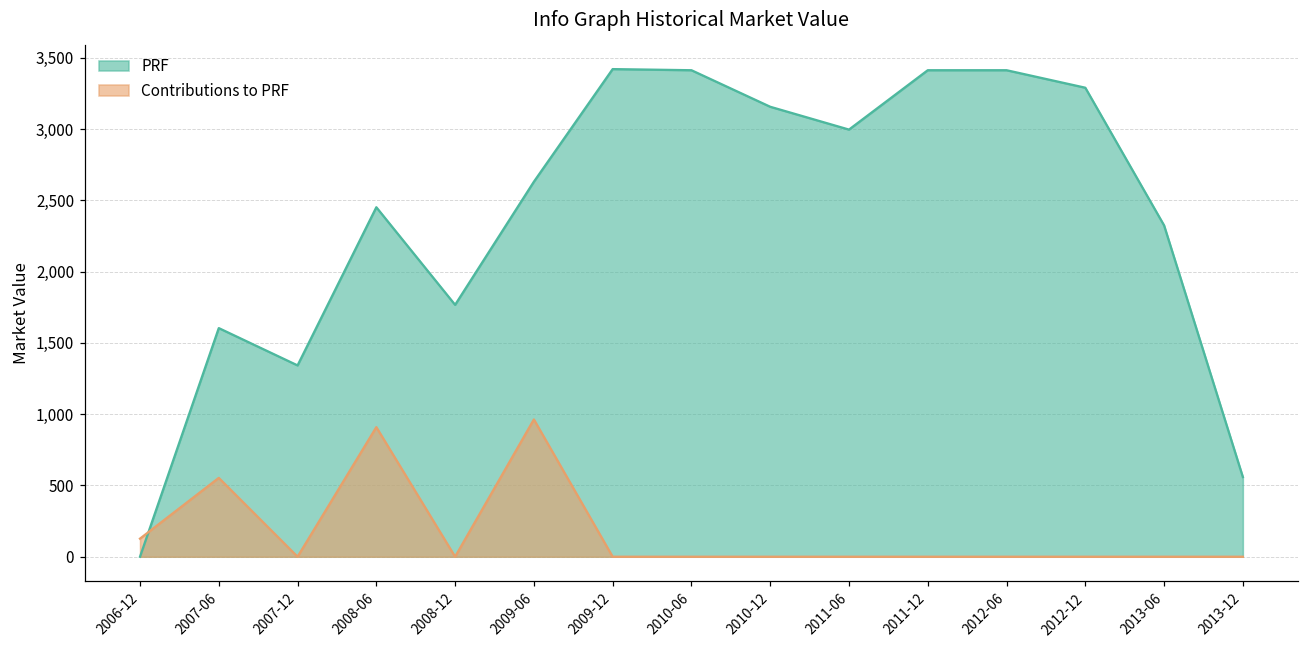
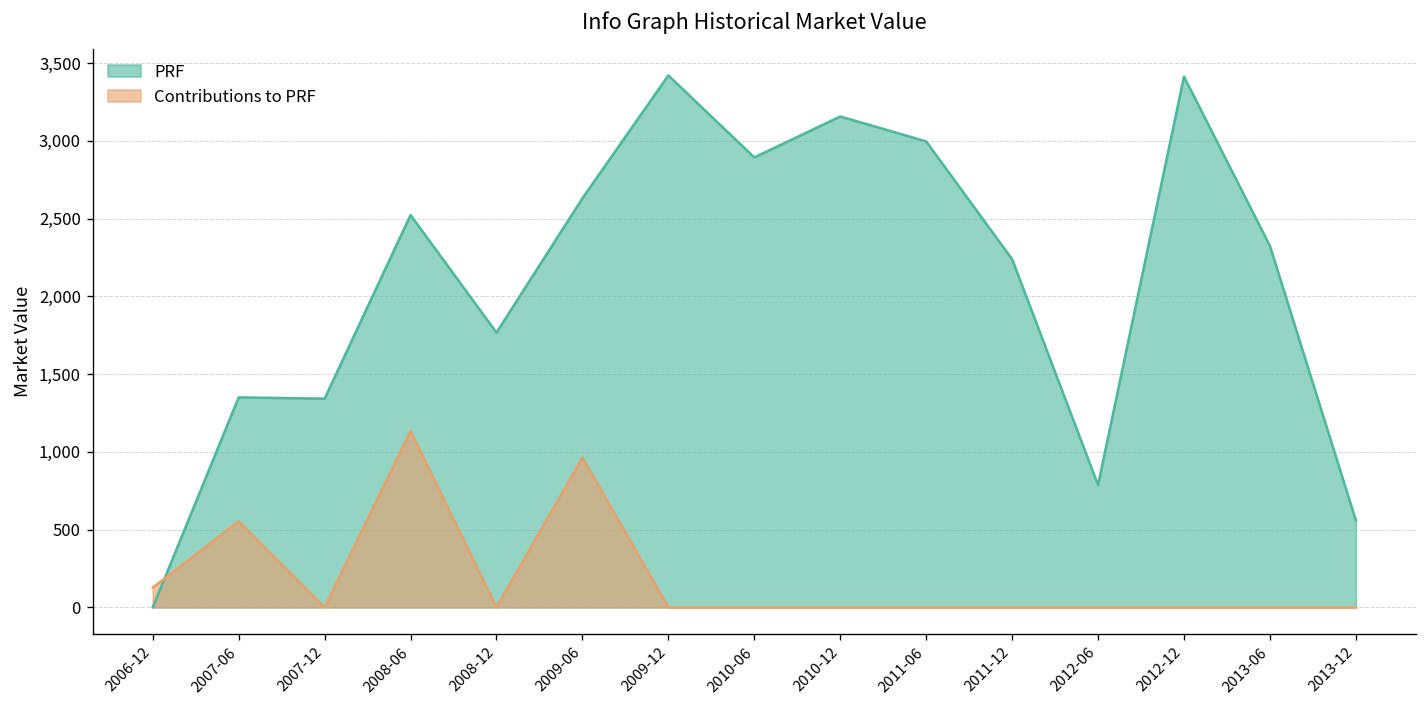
PRF, 2007-06: 1,600 -> 1,350
PRF, 2008-06: 2,450 -> 2,520
Contributions to PRF, 2008-06: 910 -> 1,130
PRF, 2010-06: 3,410 -> 2,890
PRF, 2011-12: 3,410 -> 2,240
PRF, 2012-06: 3,410 -> 790
PRF, 2012-12: 3,290 -> 3,410
